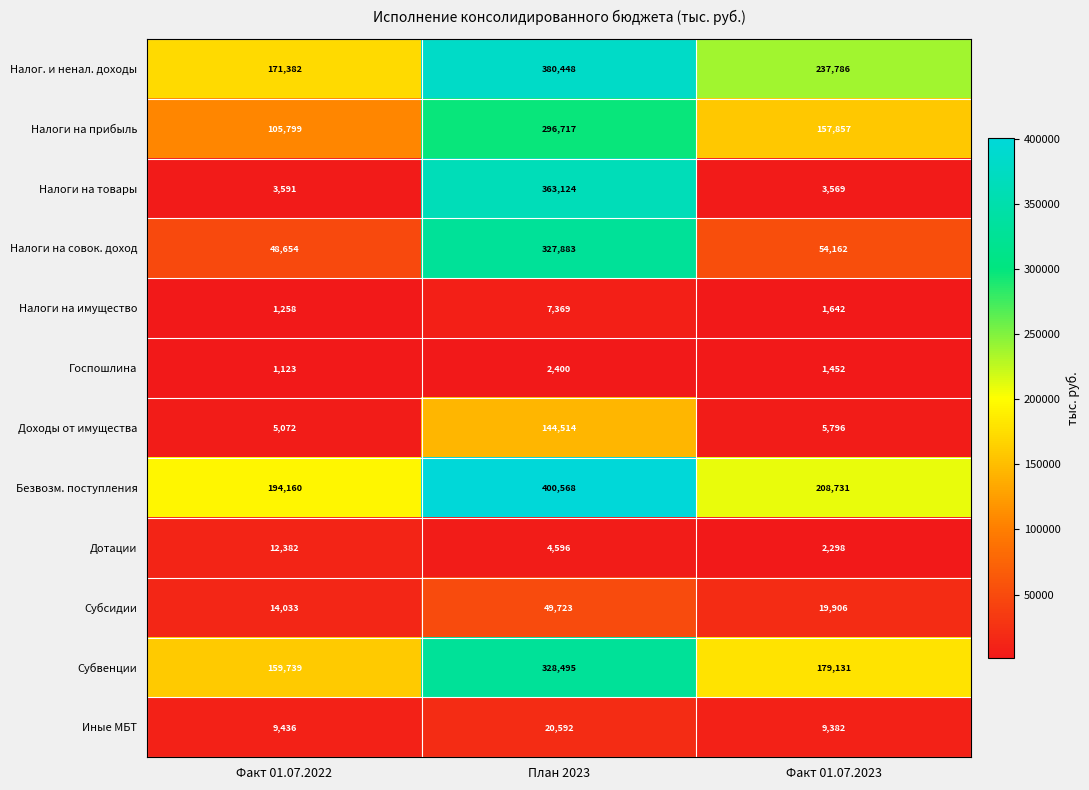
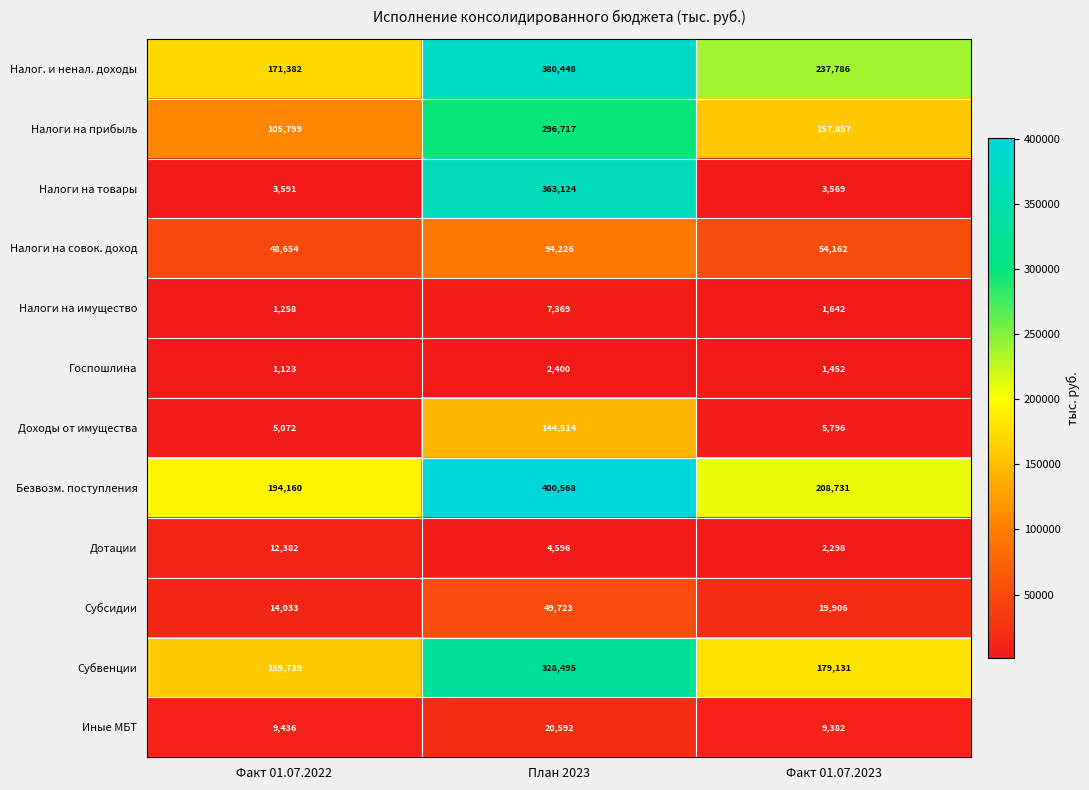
Налоги на совок. доход, План 2023: 327,883 -> 94,226
